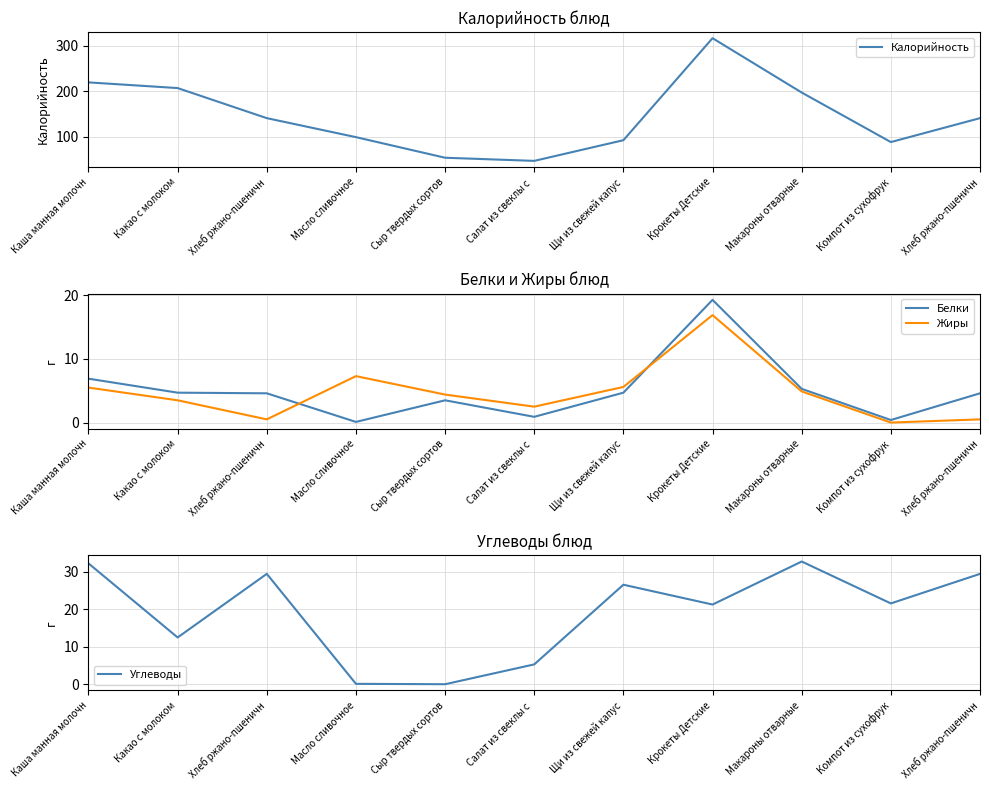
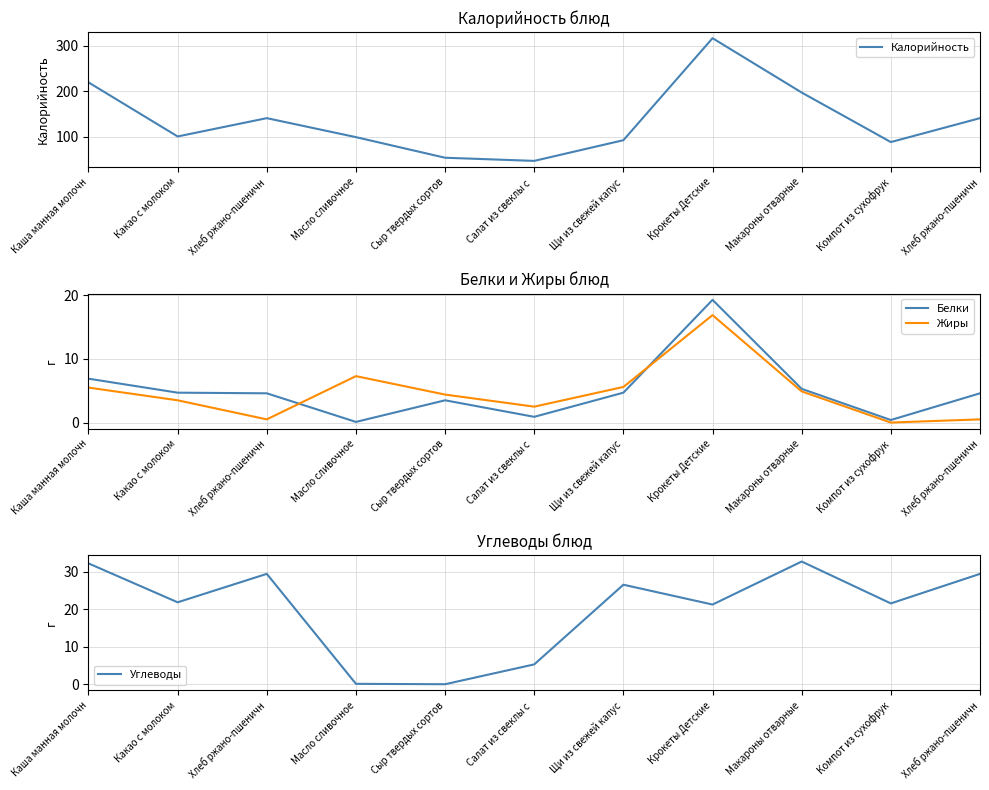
Калорийность блюд, Какао с молоком: 210 -> 100
Углеводы блюд, Какао с молоком: 13 -> 22
